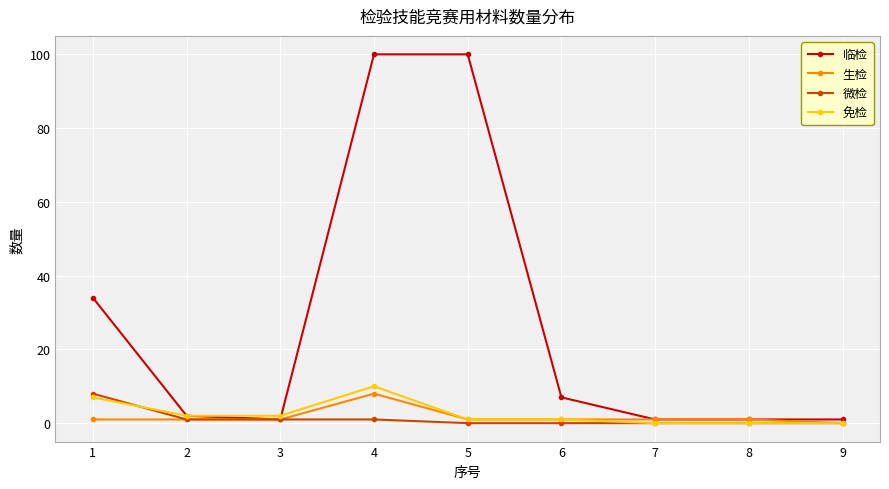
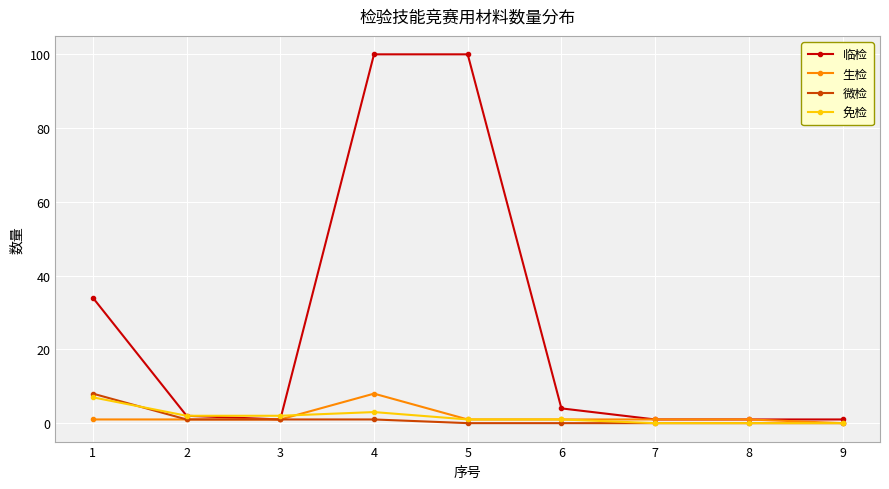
免检, 4: 10 -> 3
临检, 6: 7 -> 4
